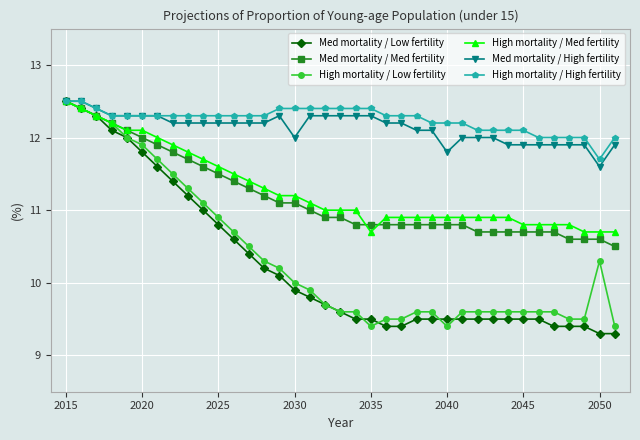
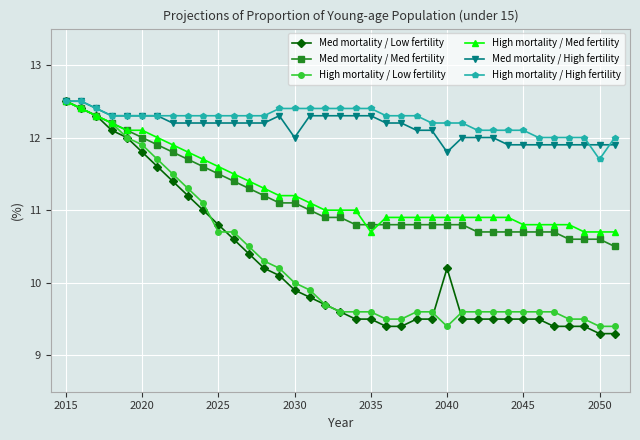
High mortality / Low fertility, 2025: 10.9 -> 10.7
High mortality / Low fertility, 2035: 9.4 -> 9.6
Med mortality / Low fertility, 2040: 9.5 -> 10.2
High mortality / Low fertility, 2050: 10.3 -> 9.4
Med mortality / High fertility, 2050: 11.6 -> 11.9
